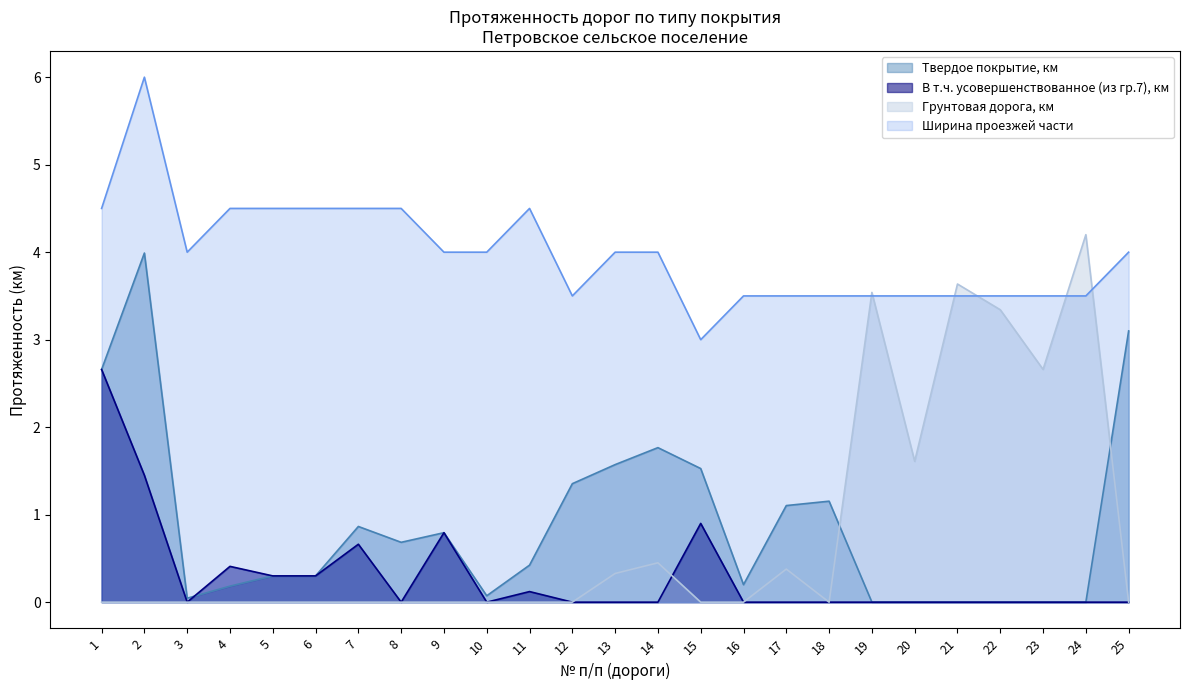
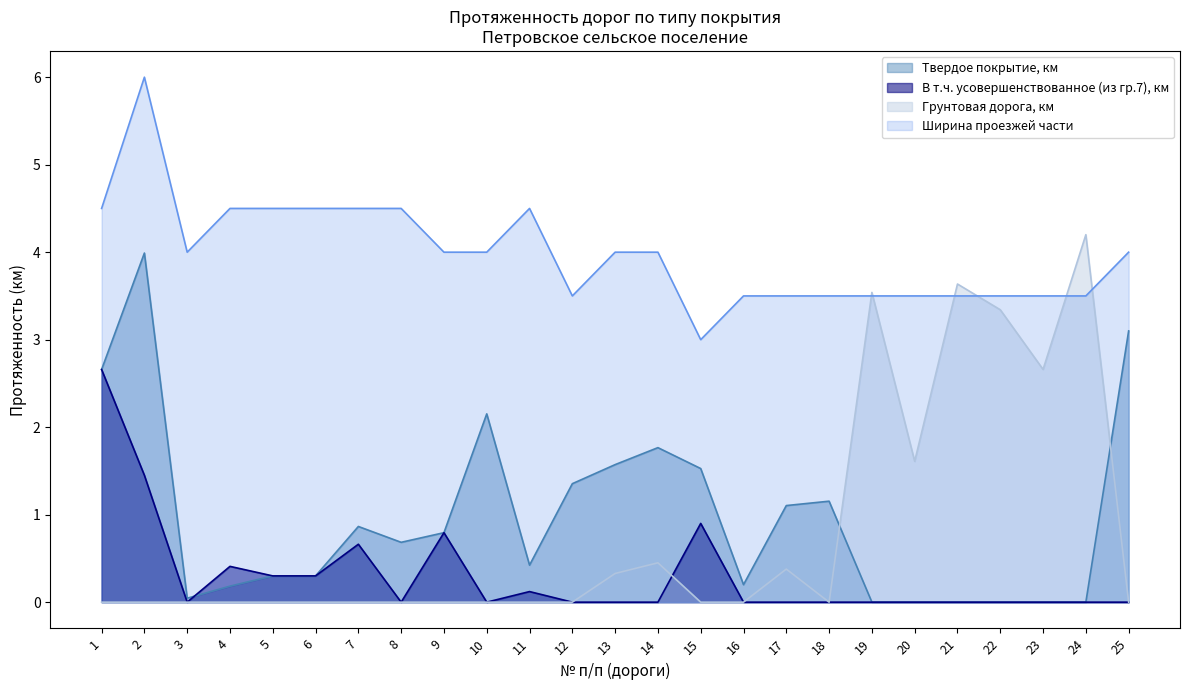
Твердое покрытие, км, 10: 0.1 -> 2.2
